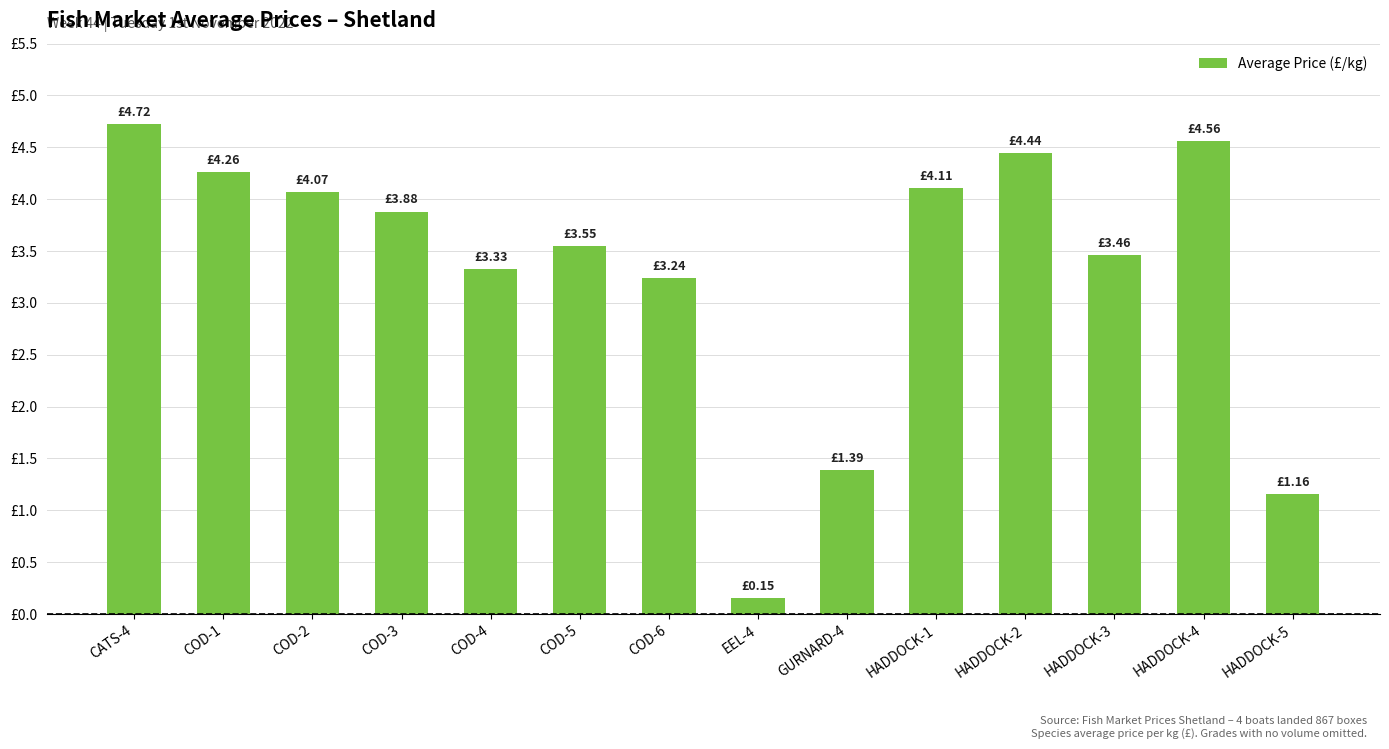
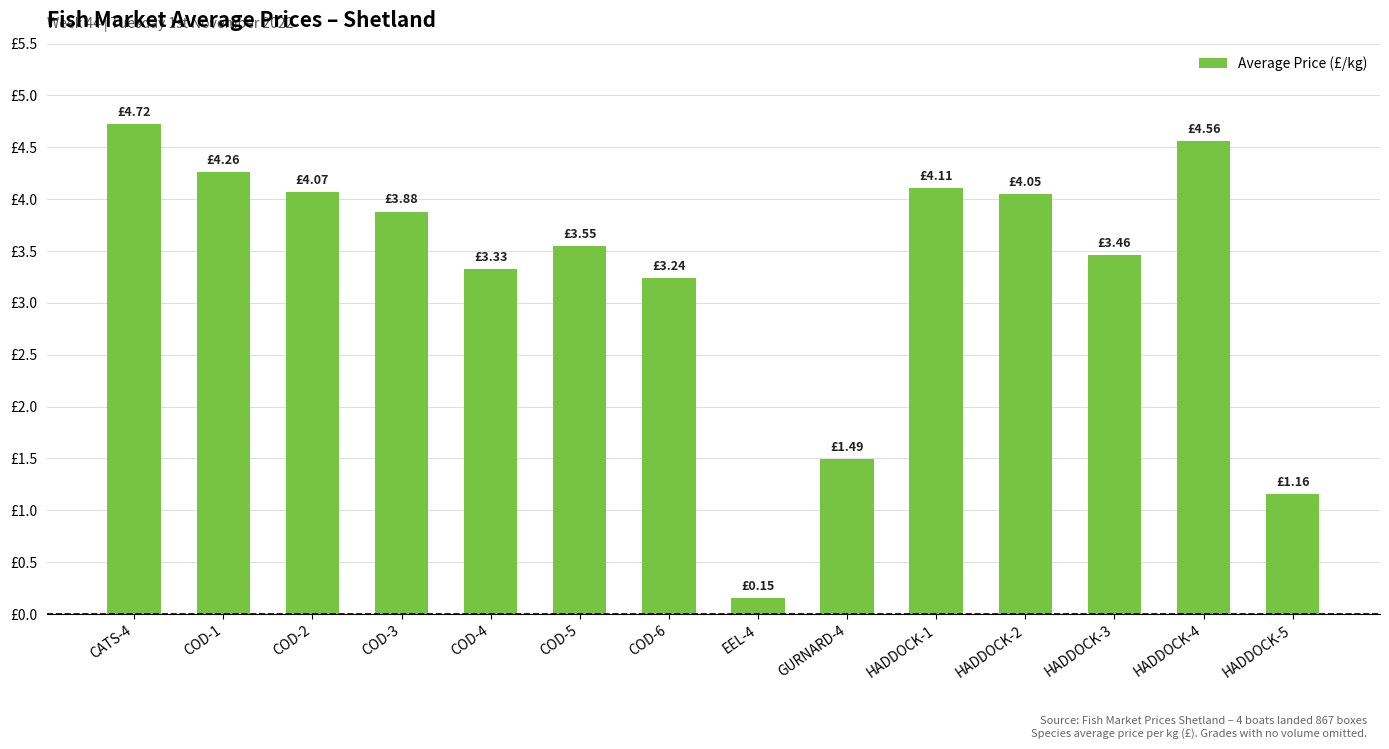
GURNARD-4: £1.39 -> £1.49
HADDOCK-2: £4.44 -> £4.05
